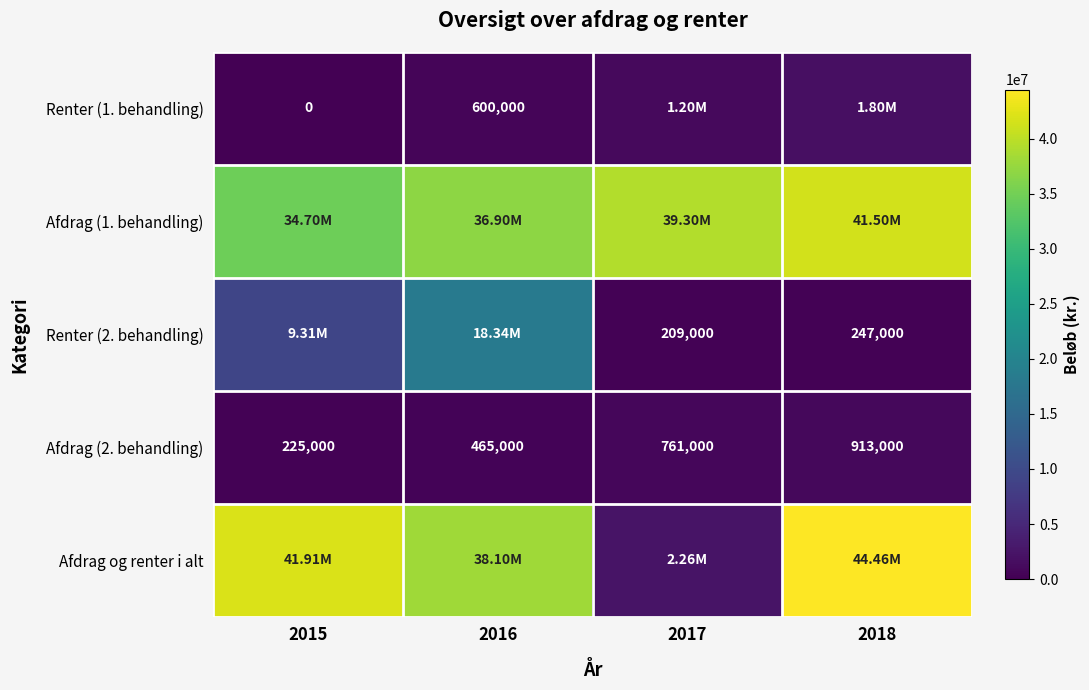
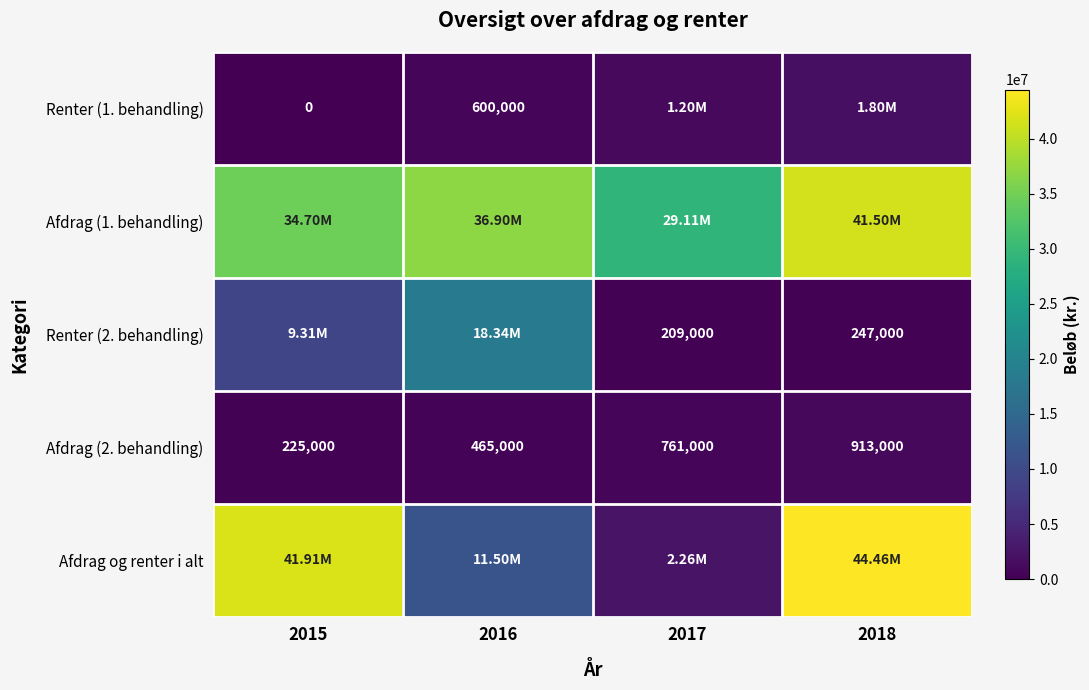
Afdrag (1. behandling), 2017: 39.30M -> 29.11M
Afdrag og renter i alt, 2016: 38.10M -> 11.50M
